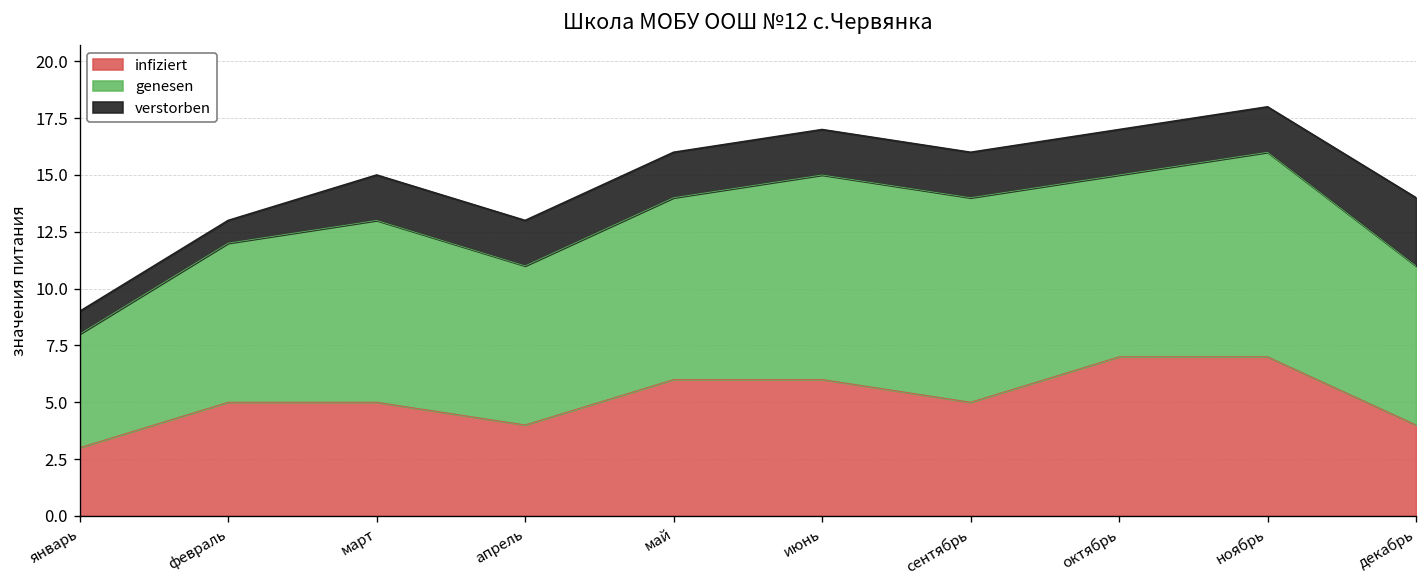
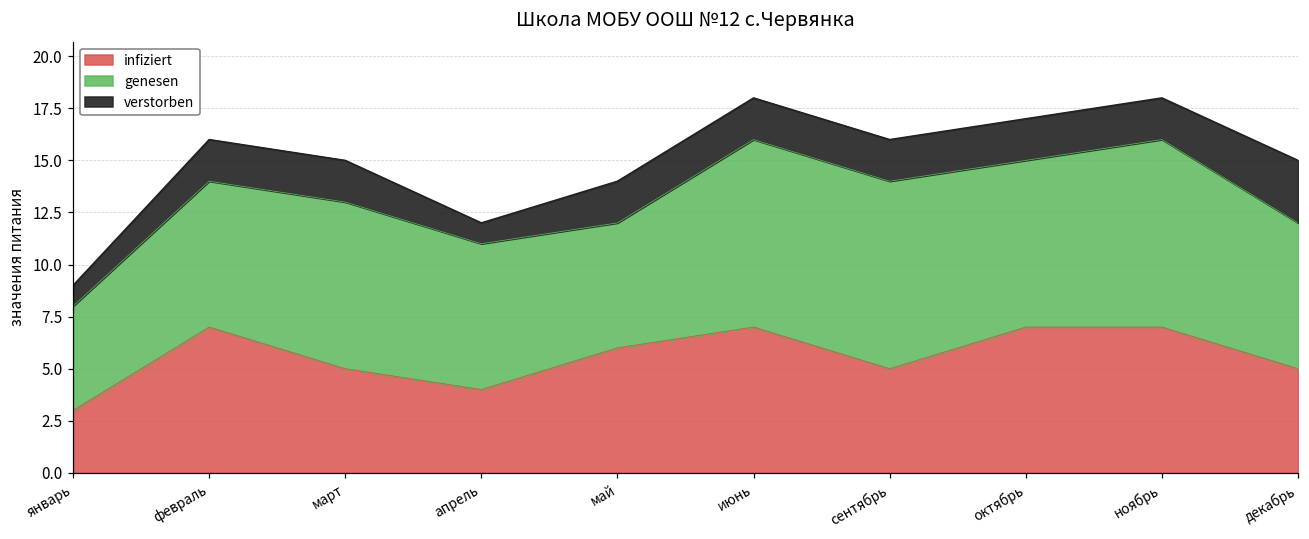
infiziert, февраль: 5 -> 7
verstorben, февраль: 1 -> 2
verstorben, апрель: 2 -> 1
genesen, май: 8 -> 6
infiziert, июнь: 6 -> 7
infiziert, декабрь: 4 -> 5
